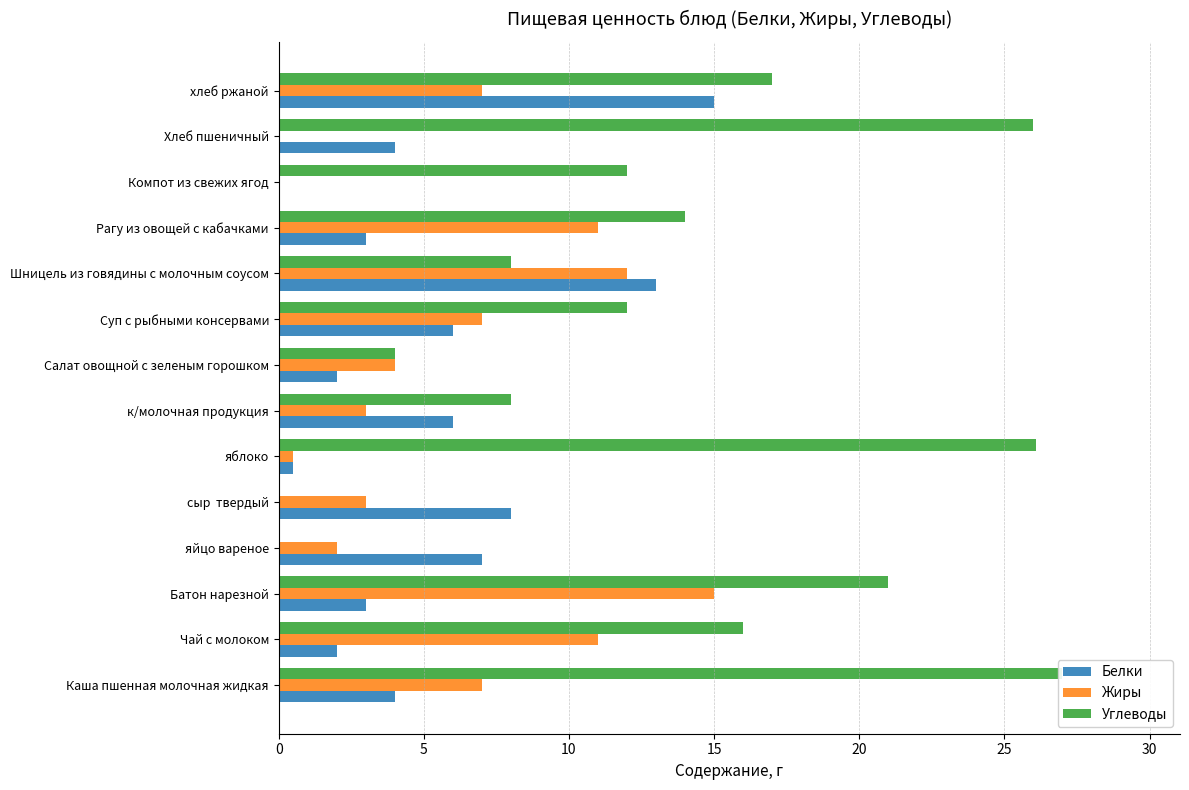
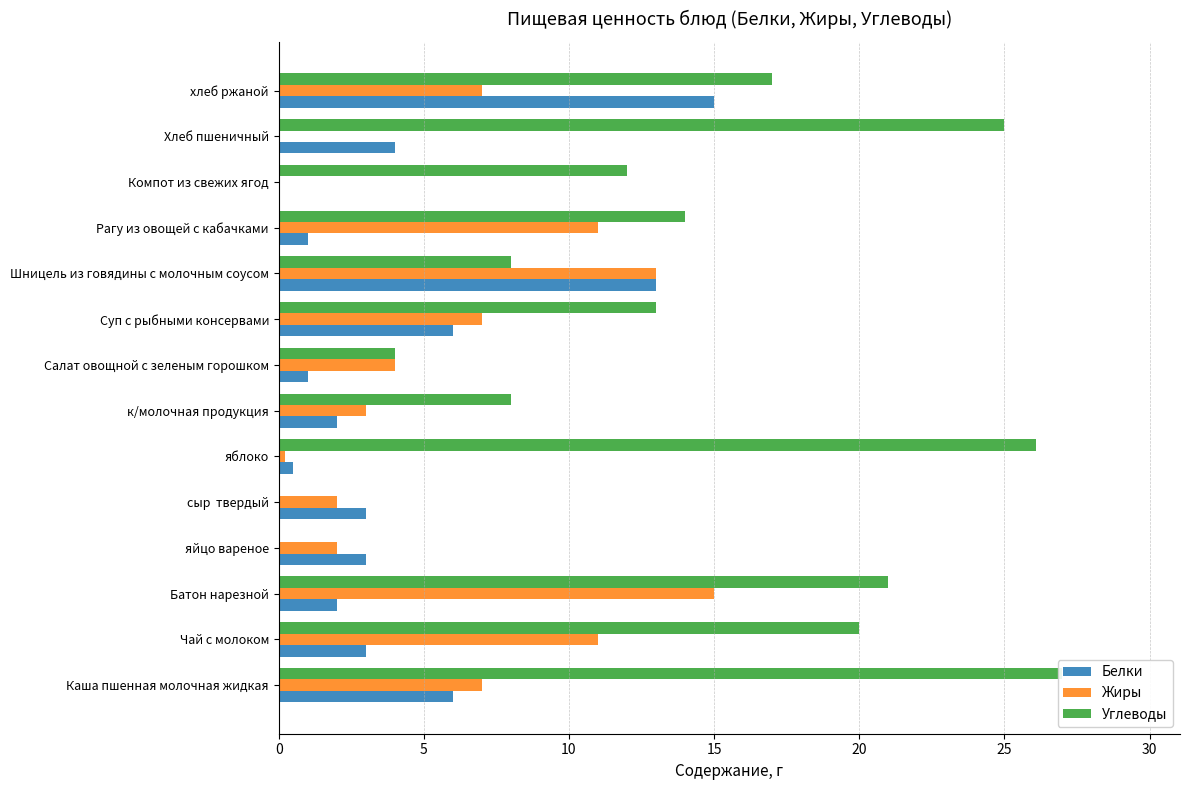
Углеводы, Хлеб пшеничный: 26 -> 25
Белки, Рагу из овощей с кабачками: 3 -> 1
Жиры, Шницель из говядины с молочным соусом: 12 -> 13
Углеводы, Суп с рыбными консервами: 12 -> 13
Белки, Салат овощной с зеленым горошком: 2 -> 1
Белки, к/молочная продукция: 6 -> 2
Жиры, яблоко: 0.5 -> 0.2
Жиры, сыр твердый: 3 -> 2
Белки, сыр твердый: 8 -> 3
Белки, яйцо вареное: 7 -> 3
Белки, Батон нарезной: 3 -> 2
Углеводы, Чай с молоком: 16 -> 20
Белки, Чай с молоком: 2 -> 3
Белки, Каша пшенная молочная жидкая: 4 -> 6
